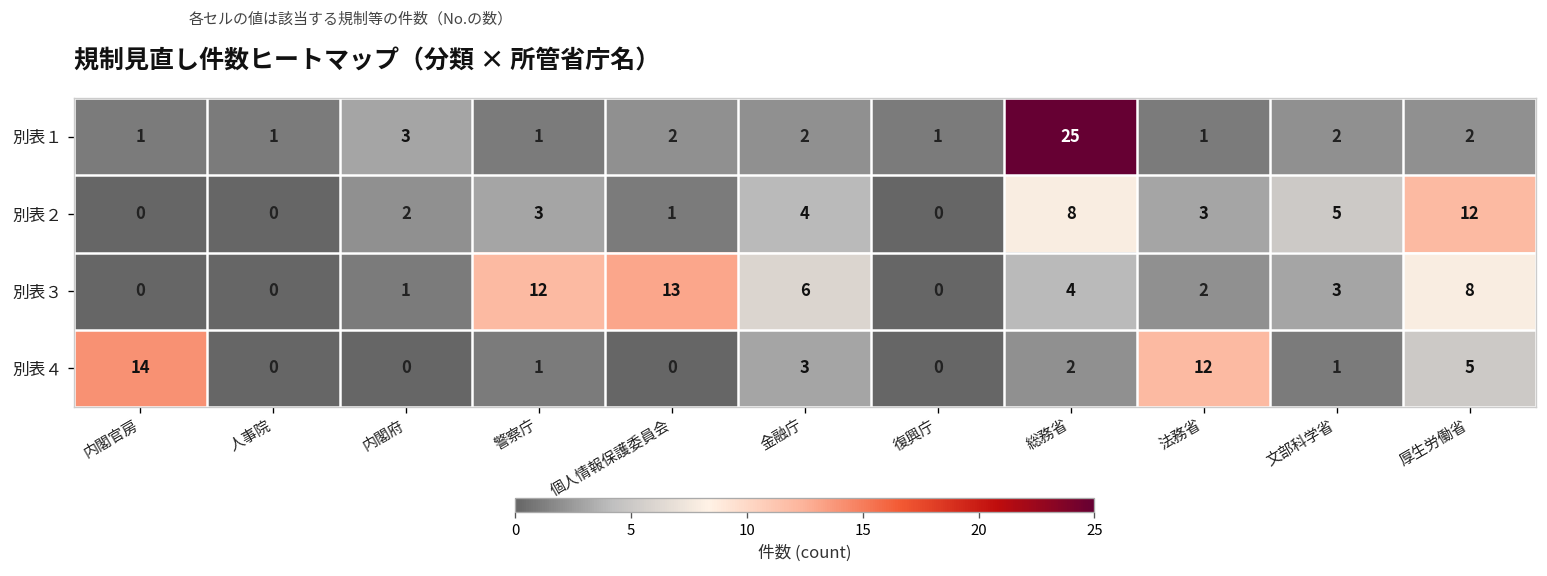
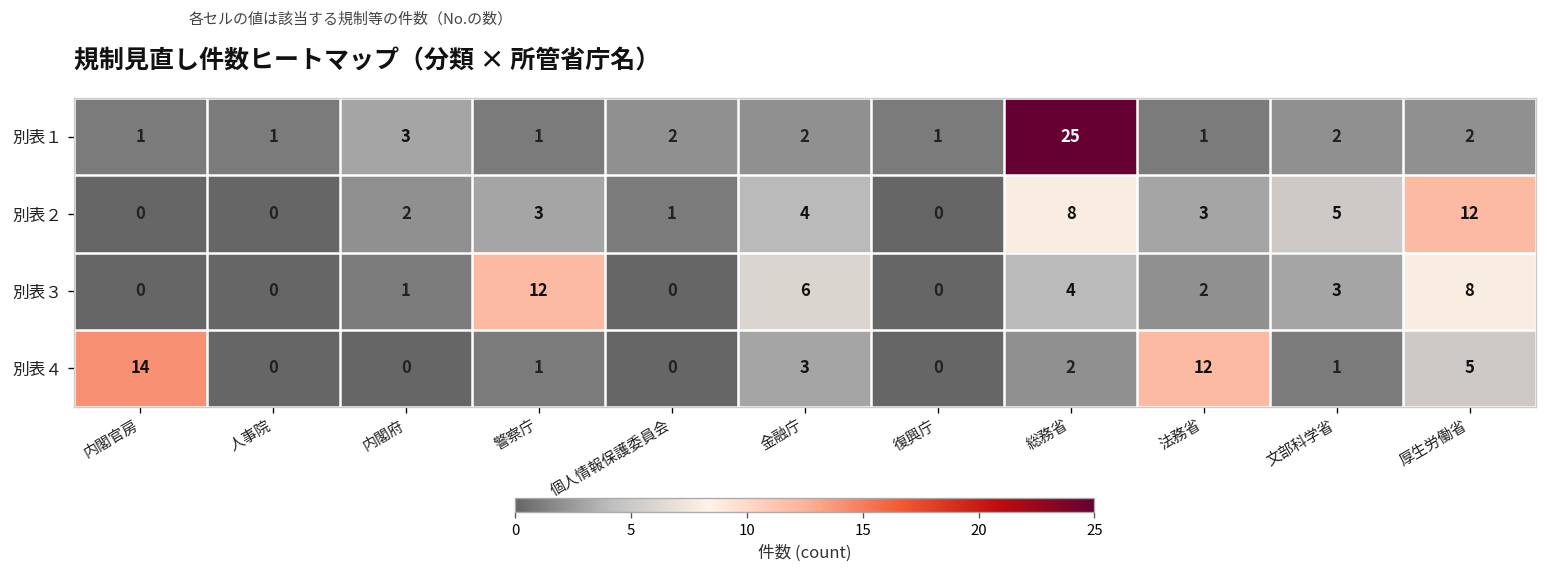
別表３, 個人情報保護委員会: 13 -> 0
